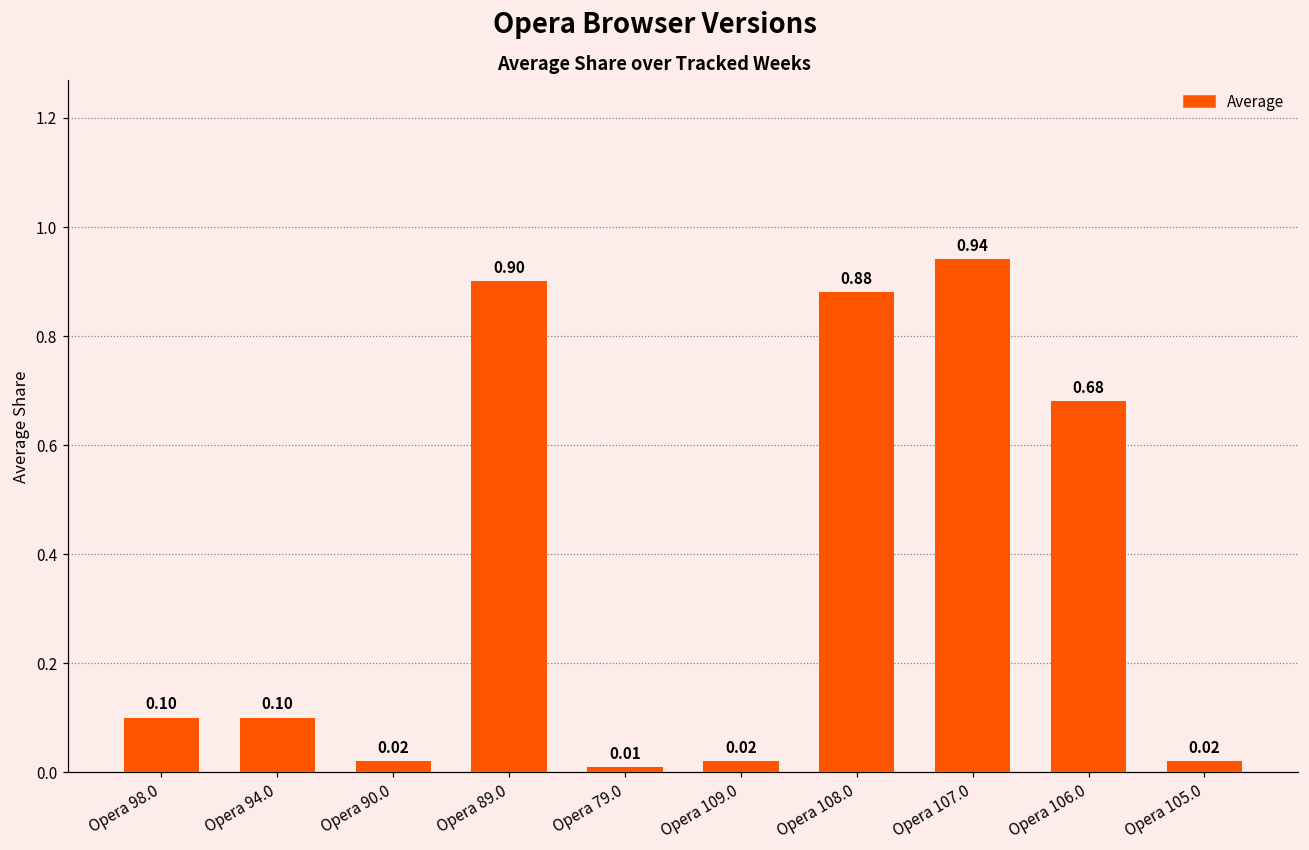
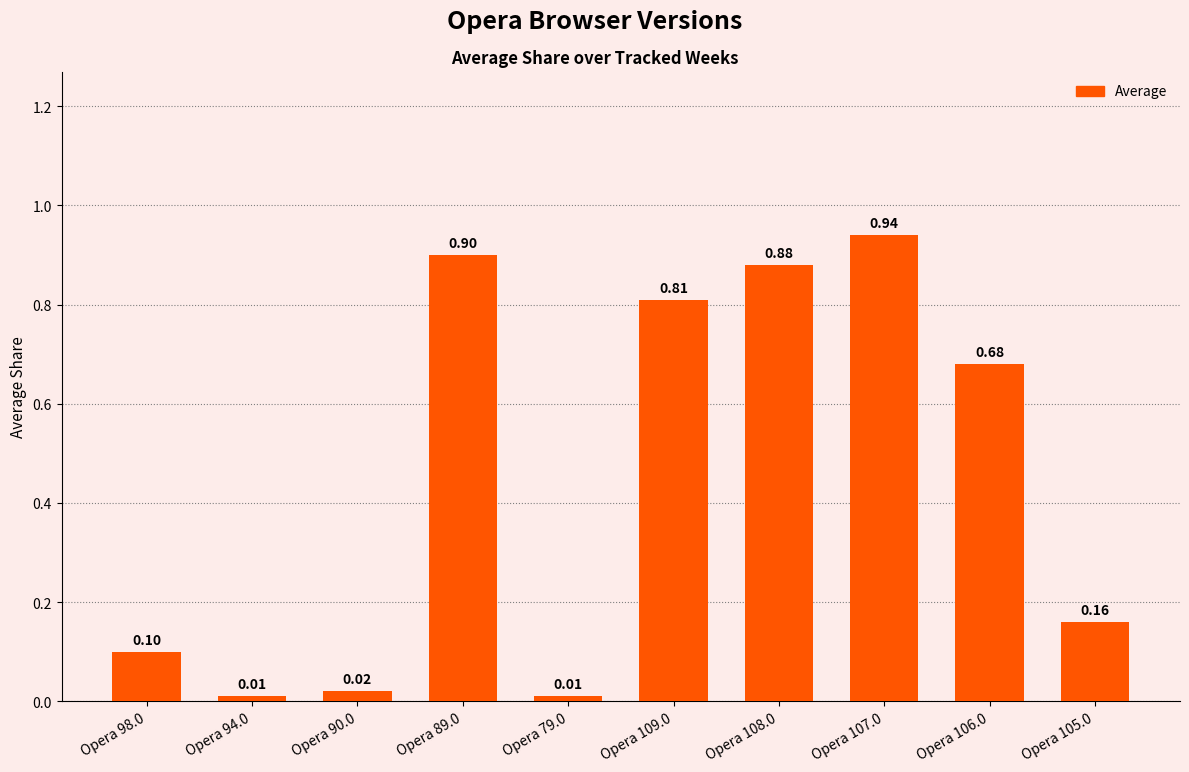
Opera 94.0: 0.10 -> 0.01
Opera 109.0: 0.02 -> 0.81
Opera 105.0: 0.02 -> 0.16
